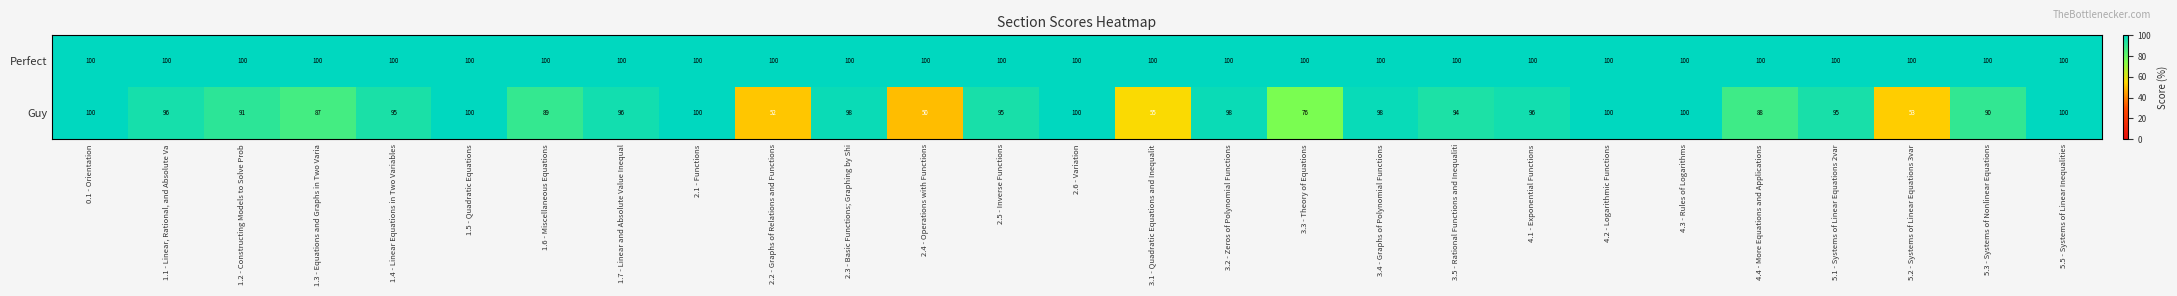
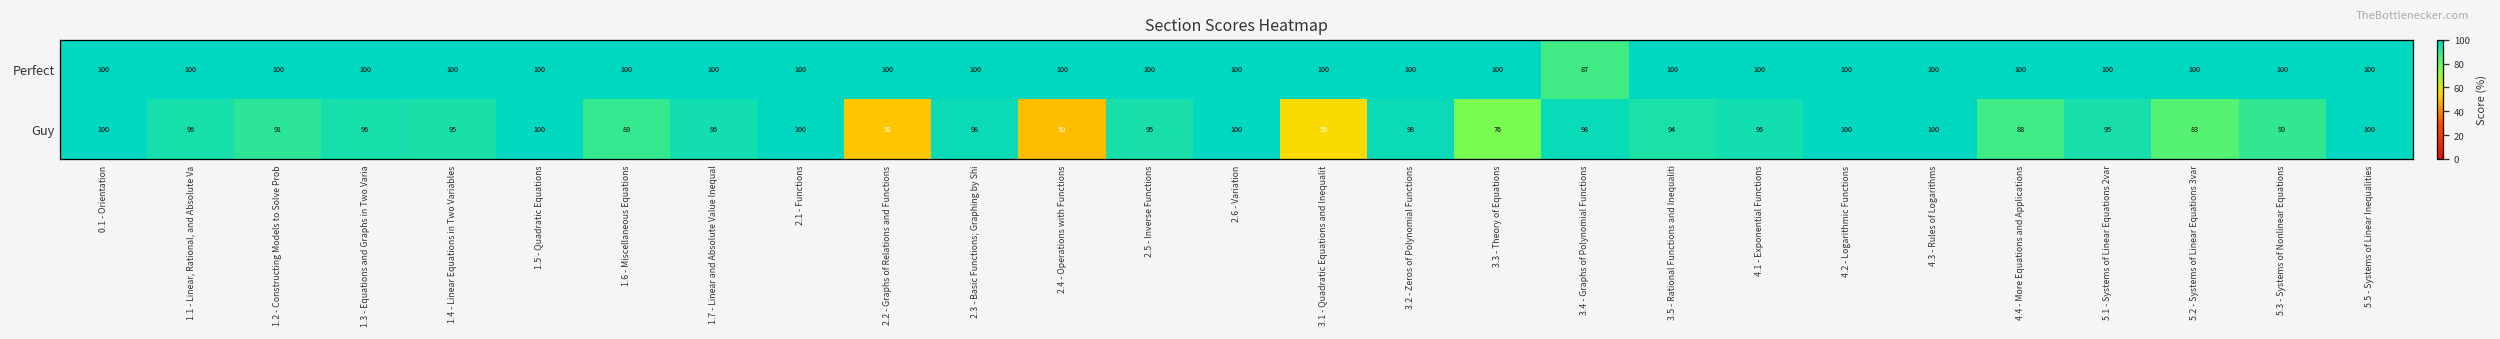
Perfect, 3.4 - Graphs of Polynomial Functions: 100 -> 87
Guy, 1.3 - Equations and Graphs in Two Varia: 87 -> 96
Guy, 5.2 - Systems of Linear Equations 3var: 53 -> 83
